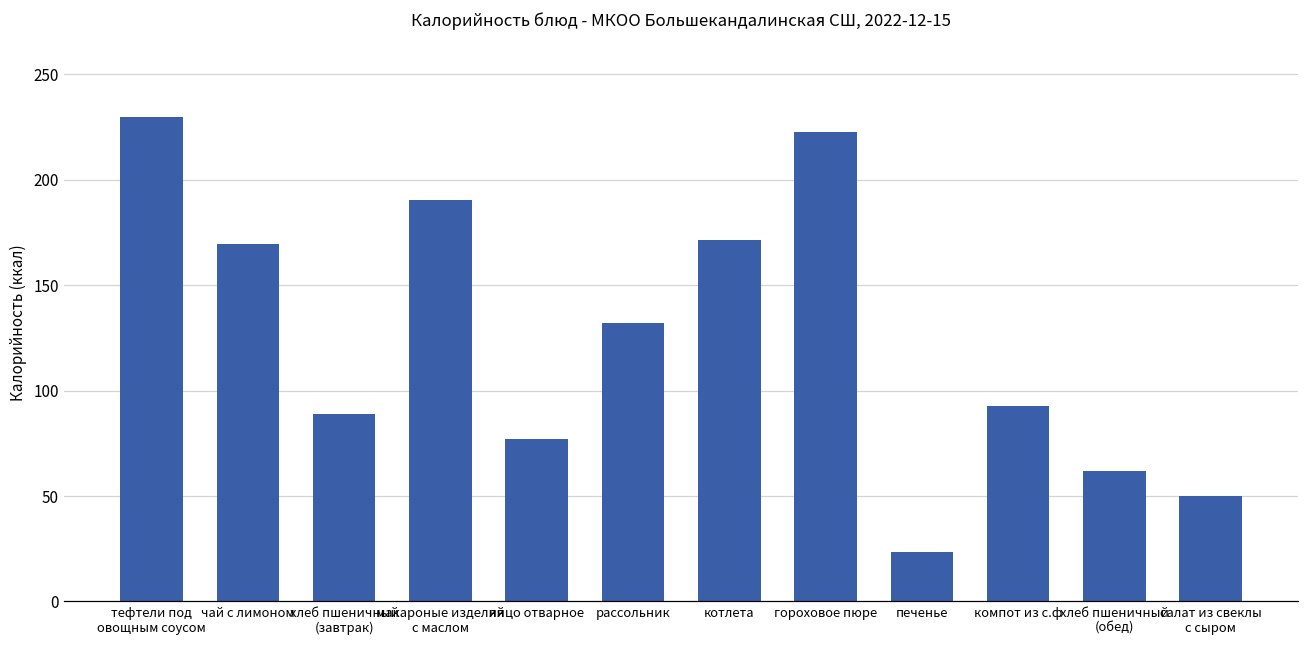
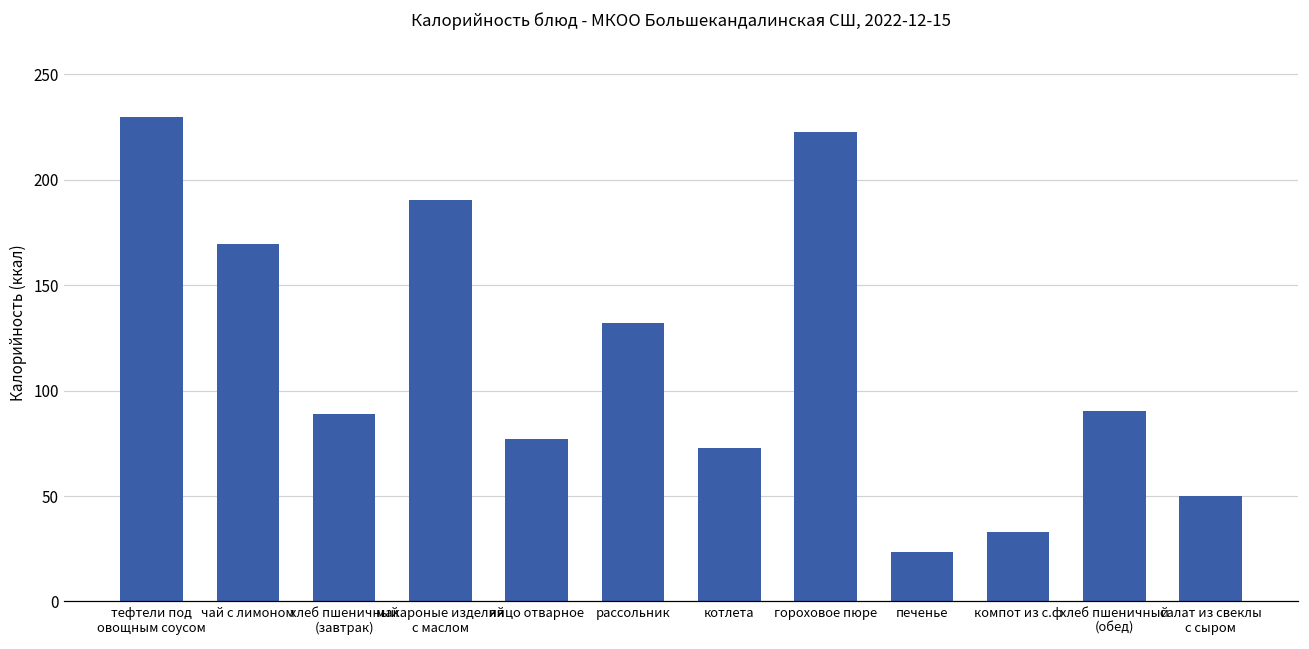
котлета: 172 -> 73
компот из с.ф: 92 -> 33
хлеб пшеничный (обед): 62 -> 91
